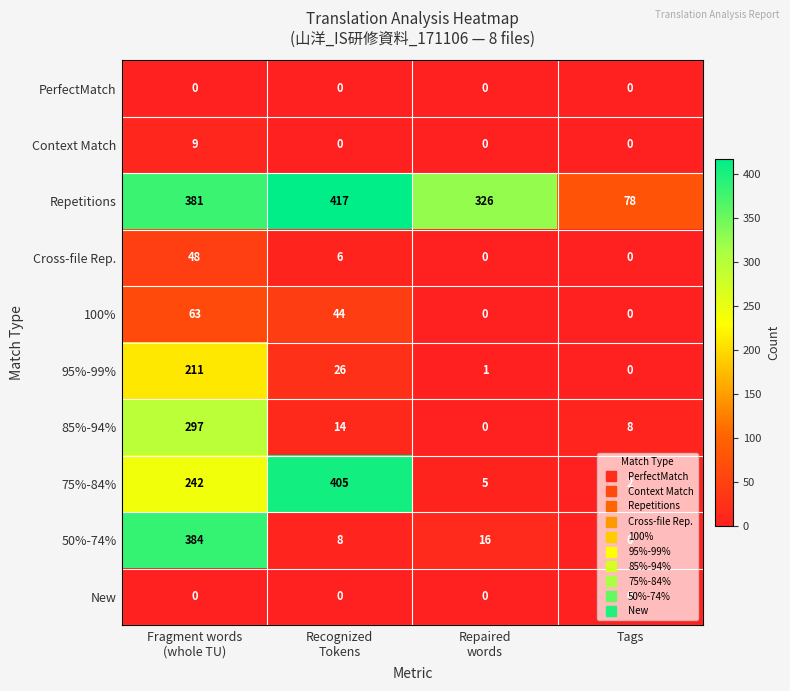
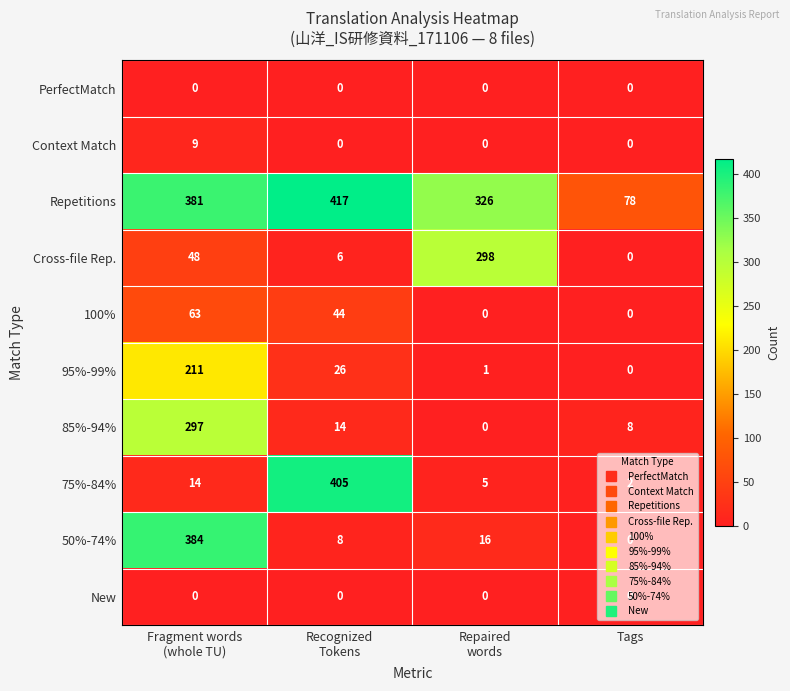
Cross-file Rep., Repaired words: 0 -> 298
75%-84%, Fragment words (whole TU): 242 -> 14
